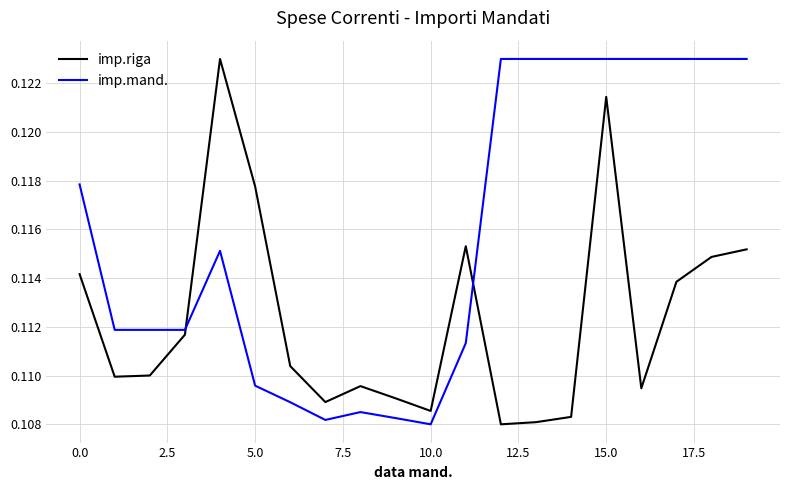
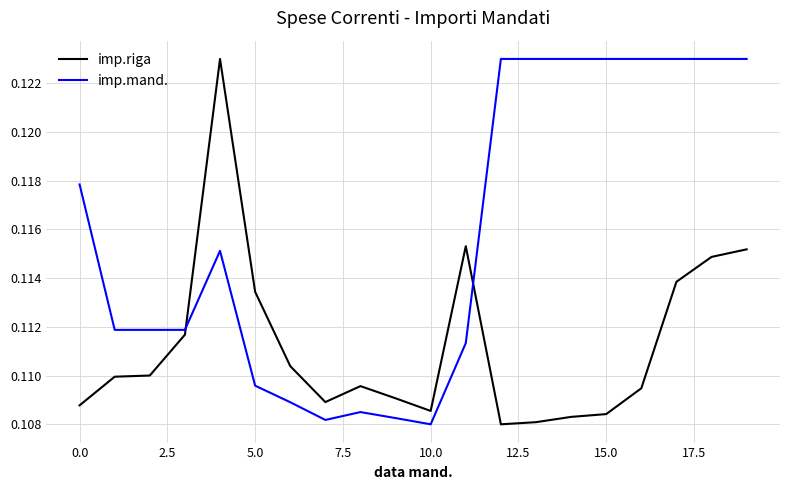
imp.riga, 0.0: 0.1142 -> 0.1088
imp.riga, 5.0: 0.1178 -> 0.1134
imp.riga, 15.0: 0.1214 -> 0.1084
